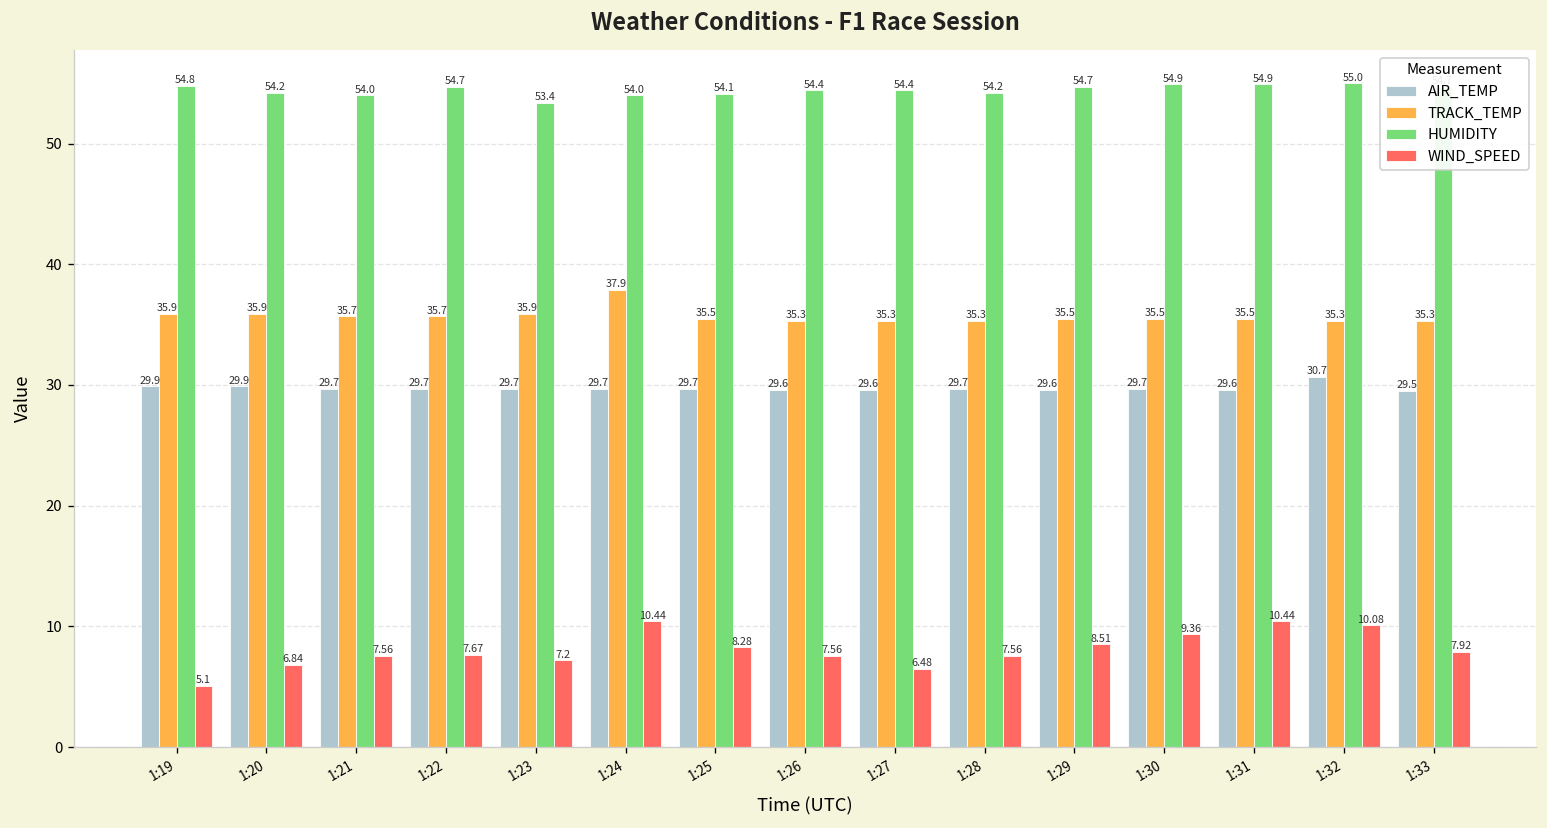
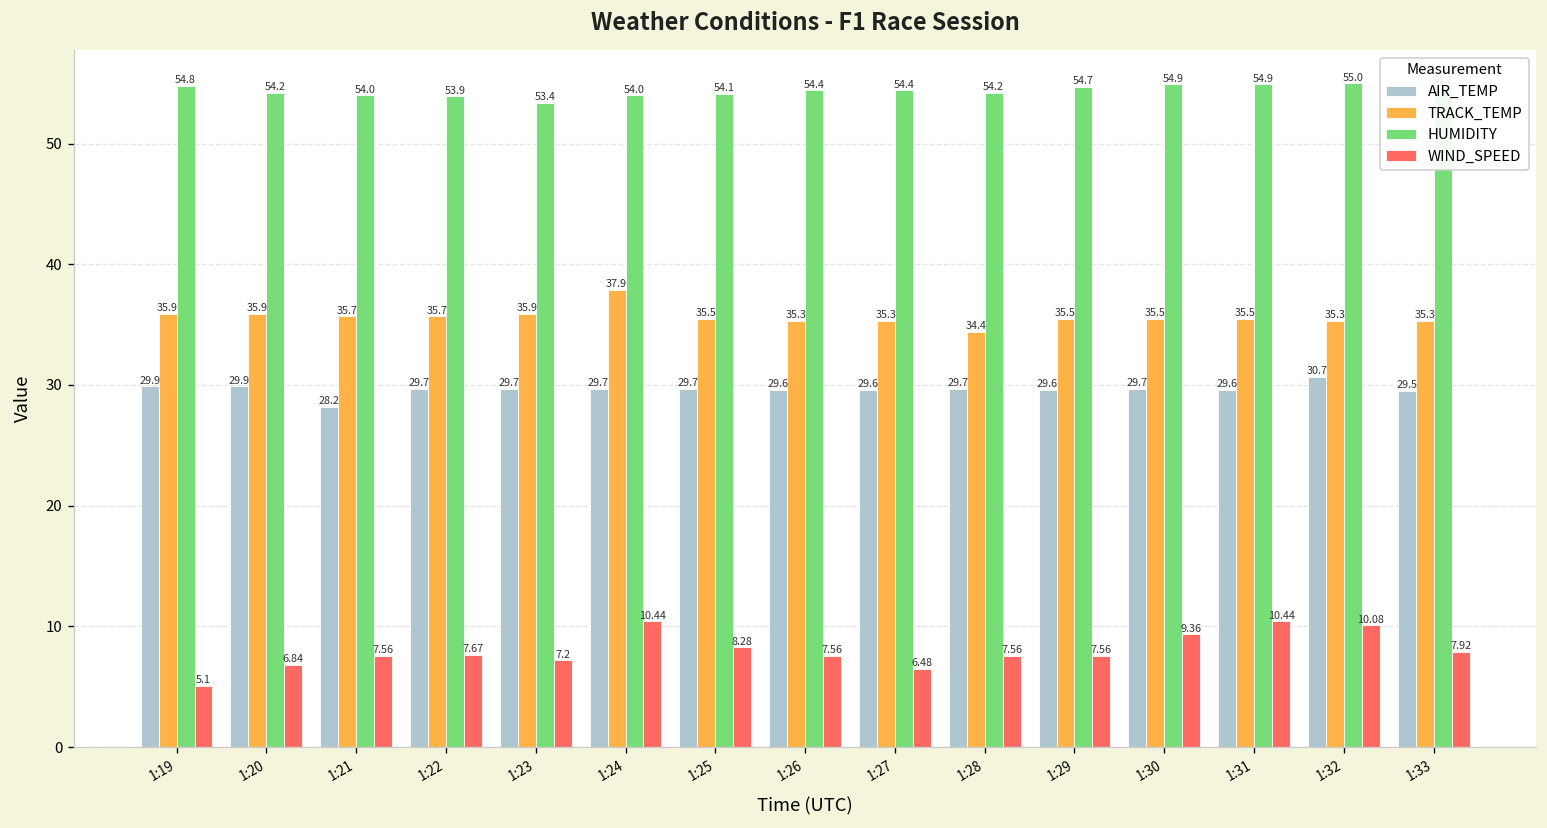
AIR_TEMP, 1:21: 29.7 -> 28.2
HUMIDITY, 1:22: 54.7 -> 53.9
TRACK_TEMP, 1:28: 35.3 -> 34.4
WIND_SPEED, 1:29: 8.51 -> 7.56
